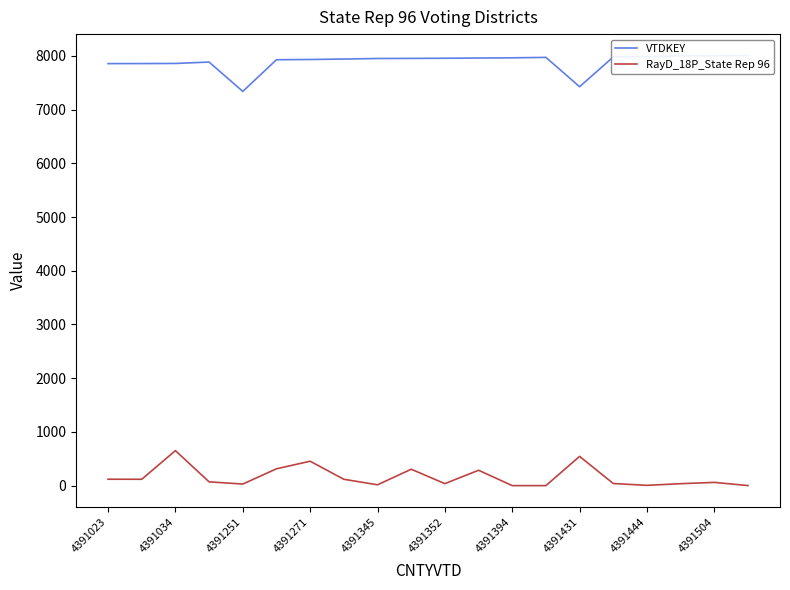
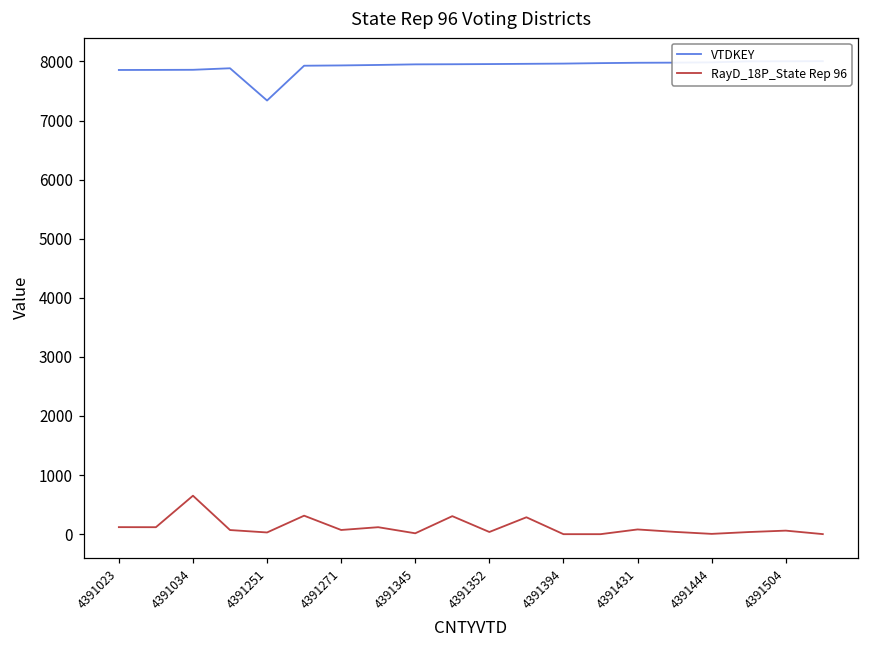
RayD_18P_State Rep 96, 4391271: 500 -> 100
VTDKEY, 4391431: 7400 -> 8000
RayD_18P_State Rep 96, 4391431: 500 -> 100
